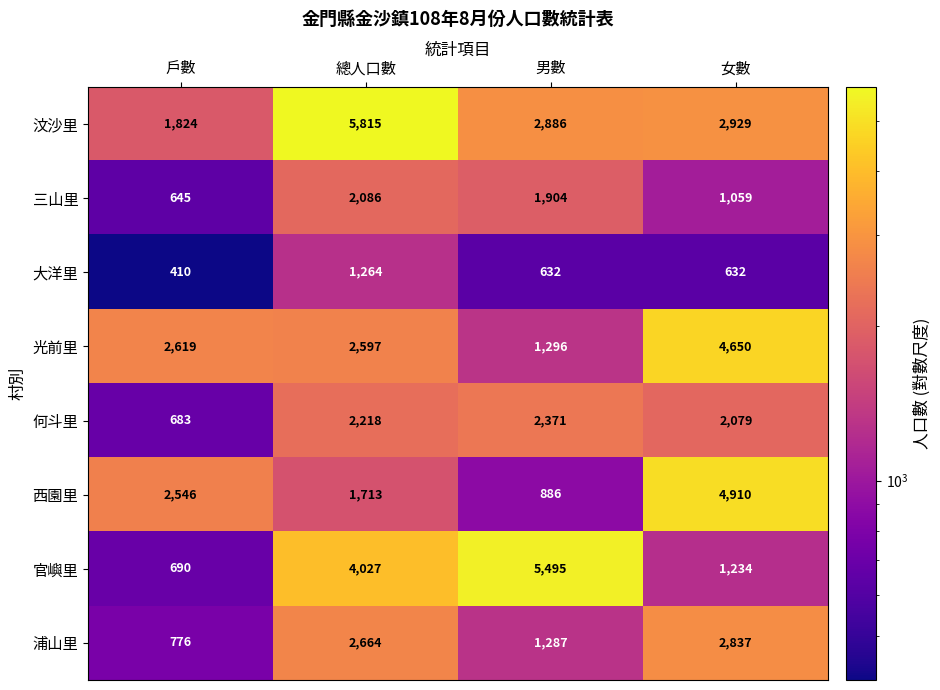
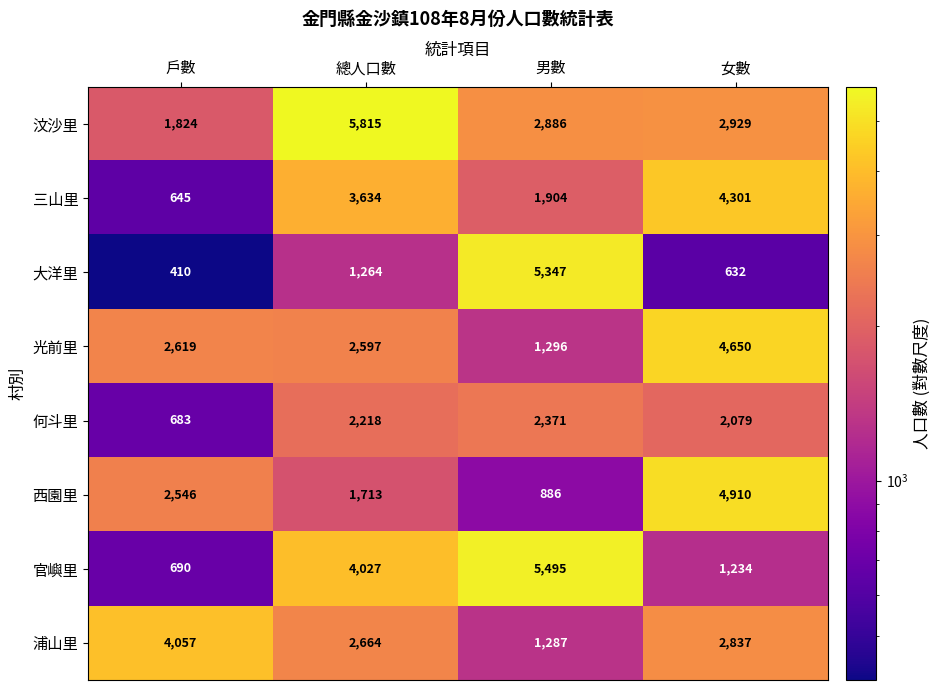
三山里, 總人口數: 2,086 -> 3,634
三山里, 女數: 1,059 -> 4,301
大洋里, 男數: 632 -> 5,347
浦山里, 戶數: 776 -> 4,057
